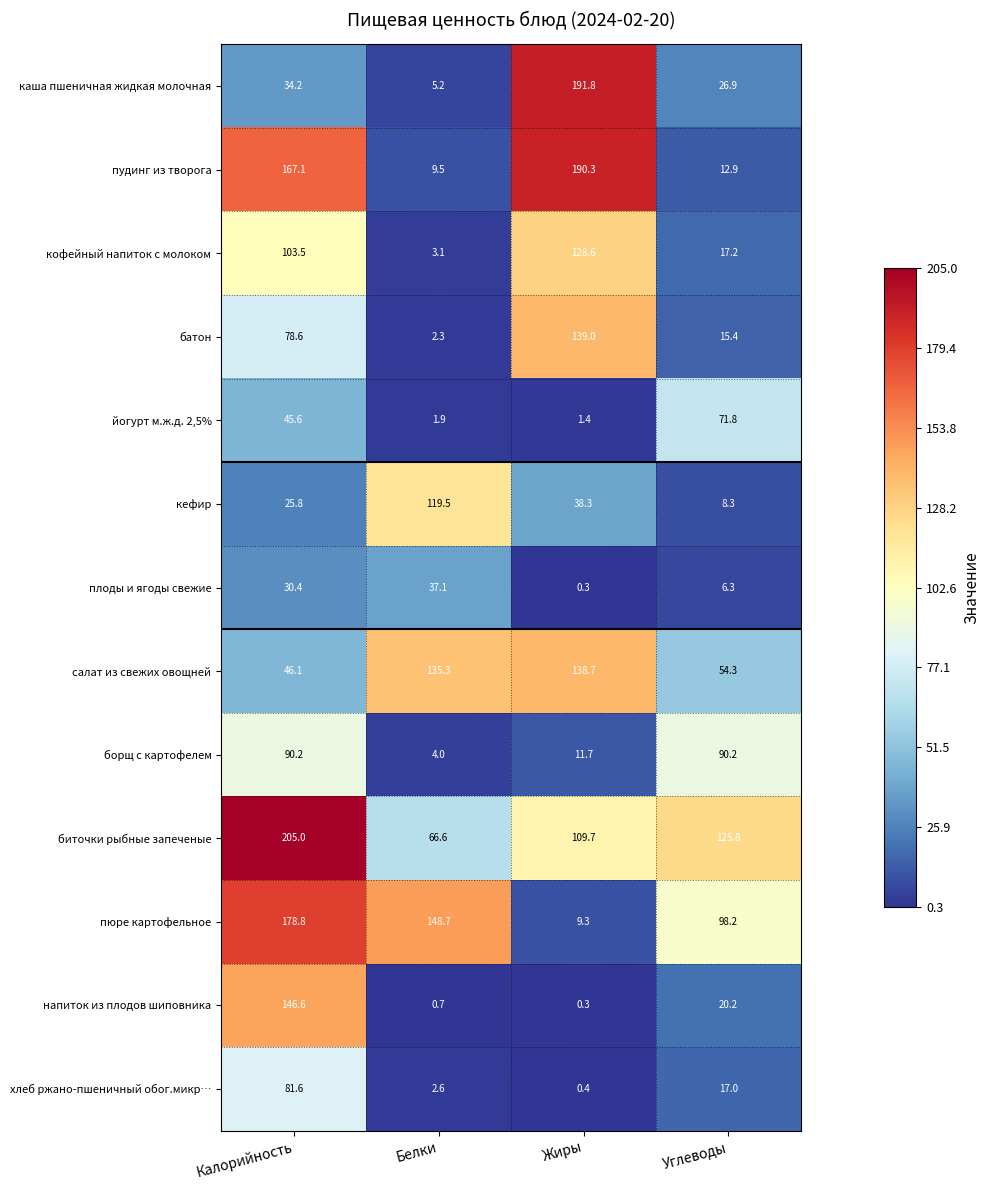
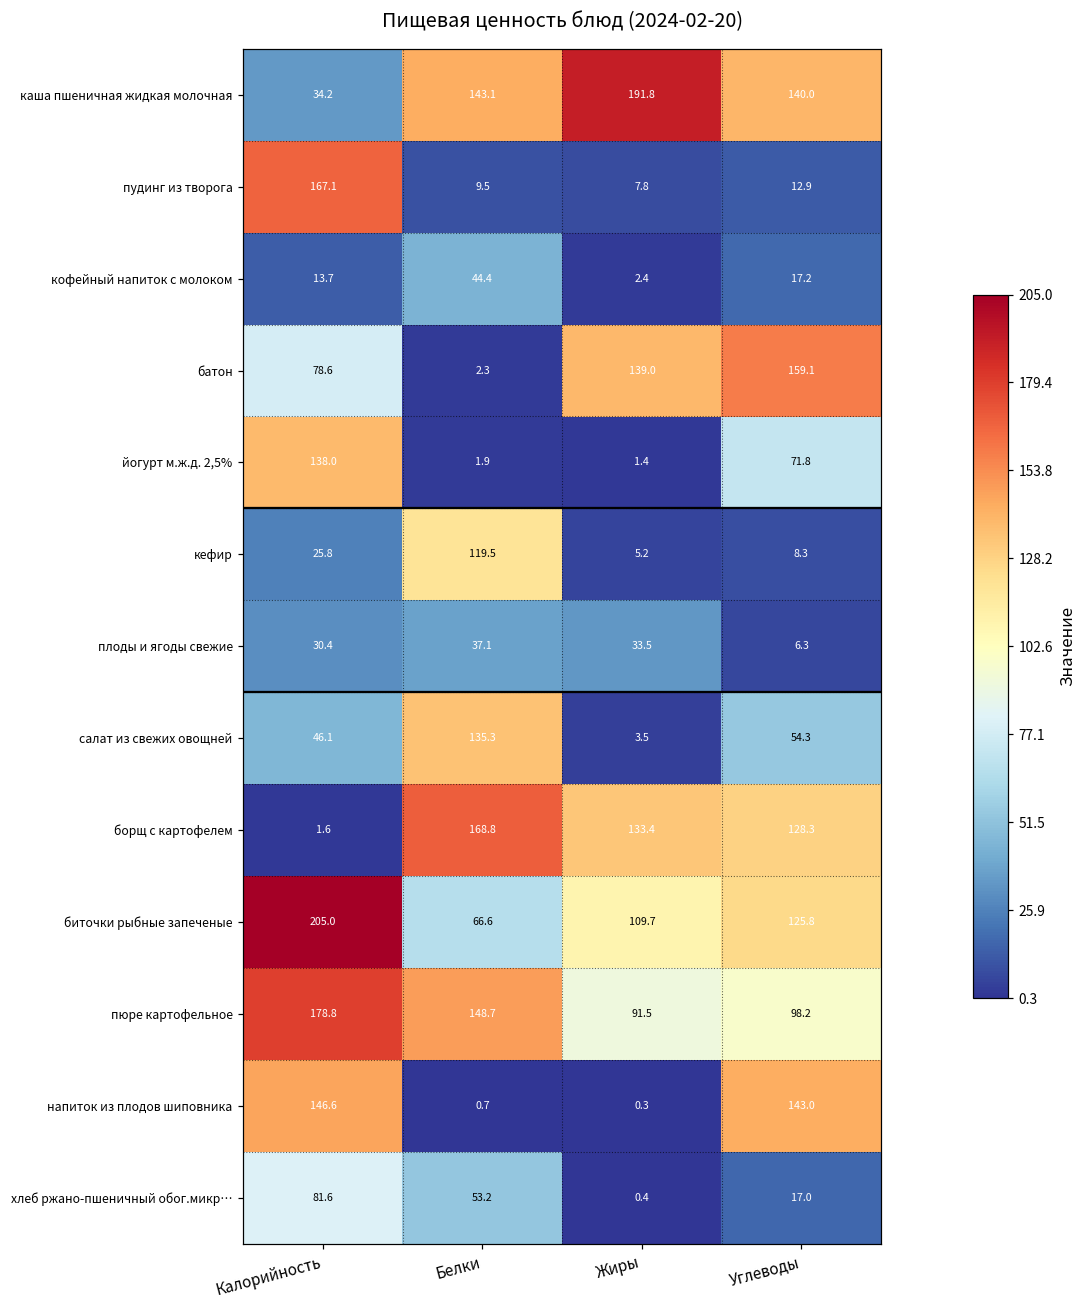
каша пшеничная жидкая молочная, Белки: 5.2 -> 143.1
каша пшеничная жидкая молочная, Углеводы: 26.9 -> 140.0
пудинг из творога, Жиры: 190.3 -> 7.8
кофейный напиток с молоком, Калорийность: 103.5 -> 13.7
кофейный напиток с молоком, Белки: 3.1 -> 44.4
кофейный напиток с молоком, Жиры: 128.6 -> 2.4
батон, Углеводы: 15.4 -> 159.1
йогурт м.ж.д. 2,5%, Калорийность: 45.6 -> 138.0
кефир, Жиры: 38.3 -> 5.2
плоды и ягоды свежие, Жиры: 0.3 -> 33.5
салат из свежих овощней, Жиры: 138.7 -> 3.5
борщ с картофелем, Калорийность: 90.2 -> 1.6
борщ с картофелем, Белки: 4.0 -> 168.8
борщ с картофелем, Жиры: 11.7 -> 133.4
борщ с картофелем, Углеводы: 90.2 -> 128.3
пюре картофельное, Жиры: 9.3 -> 91.5
напиток из плодов шиповника, Углеводы: 20.2 -> 143.0
хлеб ржано-пшеничный обог.микр…, Белки: 2.6 -> 53.2
